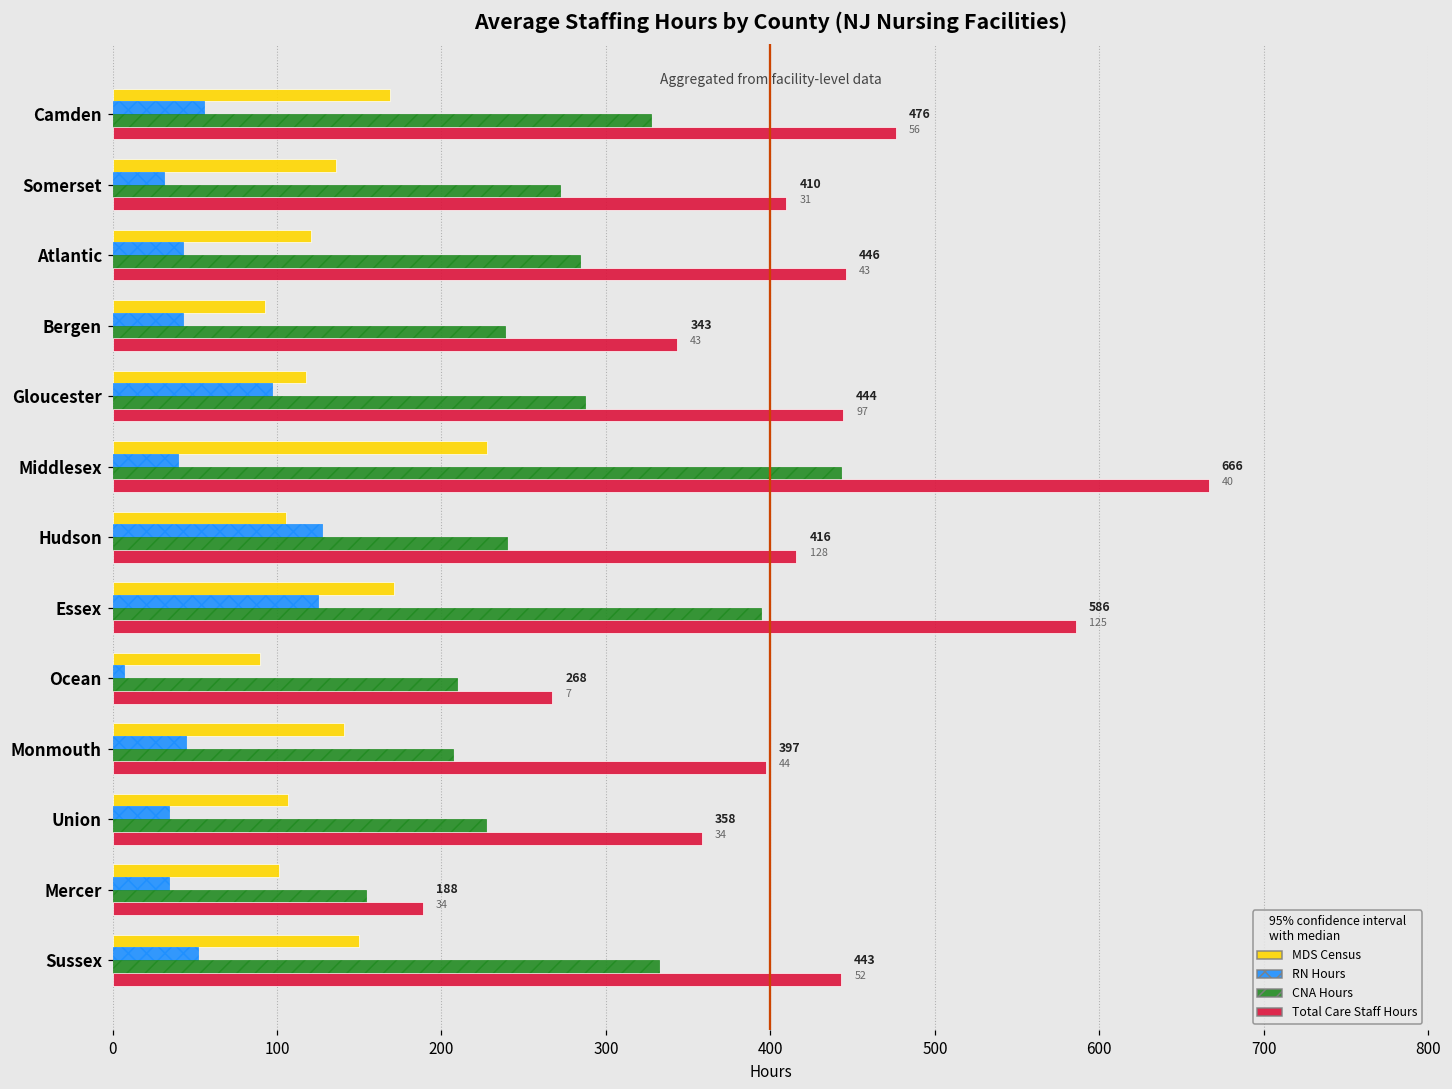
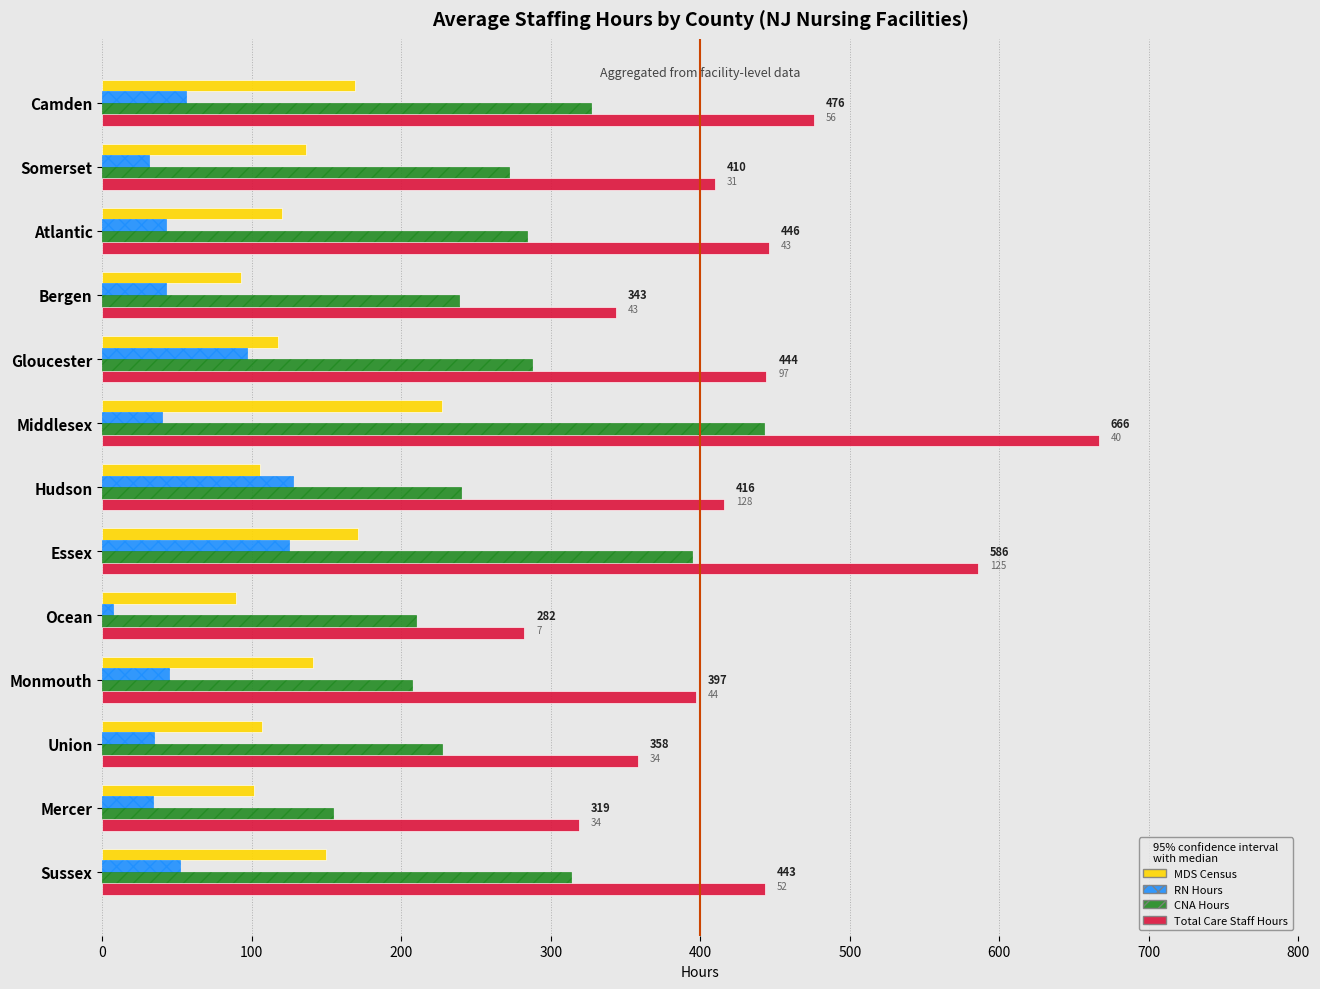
Total Care Staff Hours, Ocean: 268 -> 282
Total Care Staff Hours, Mercer: 188 -> 319
CNA Hours, Sussex: 332 -> 314
